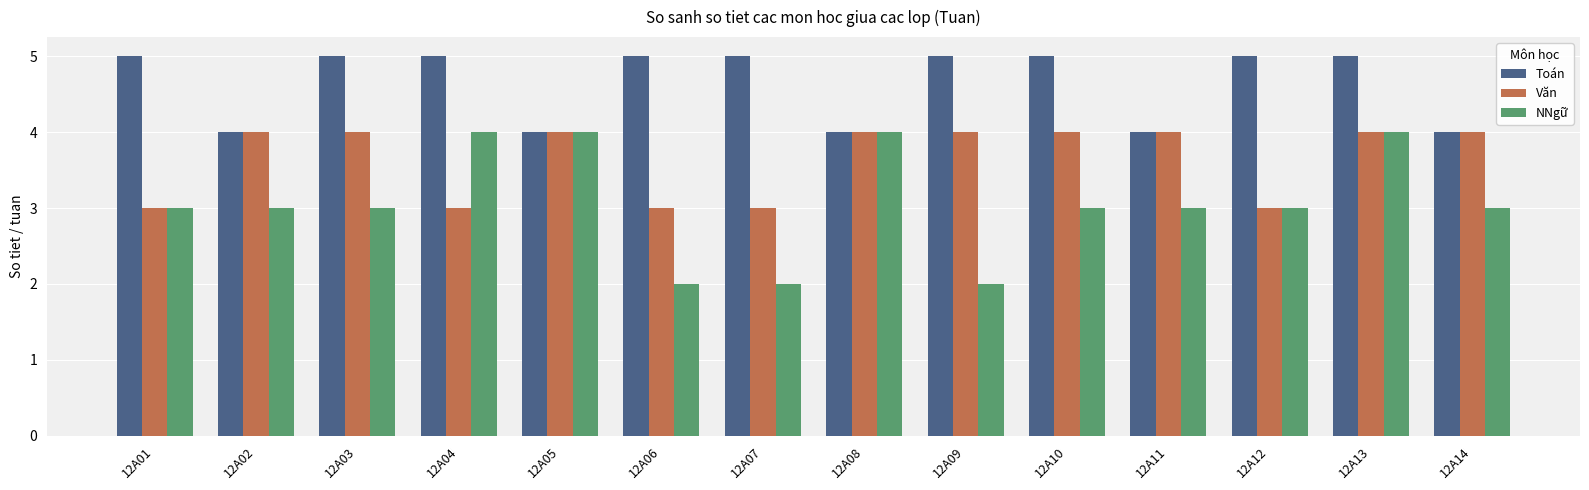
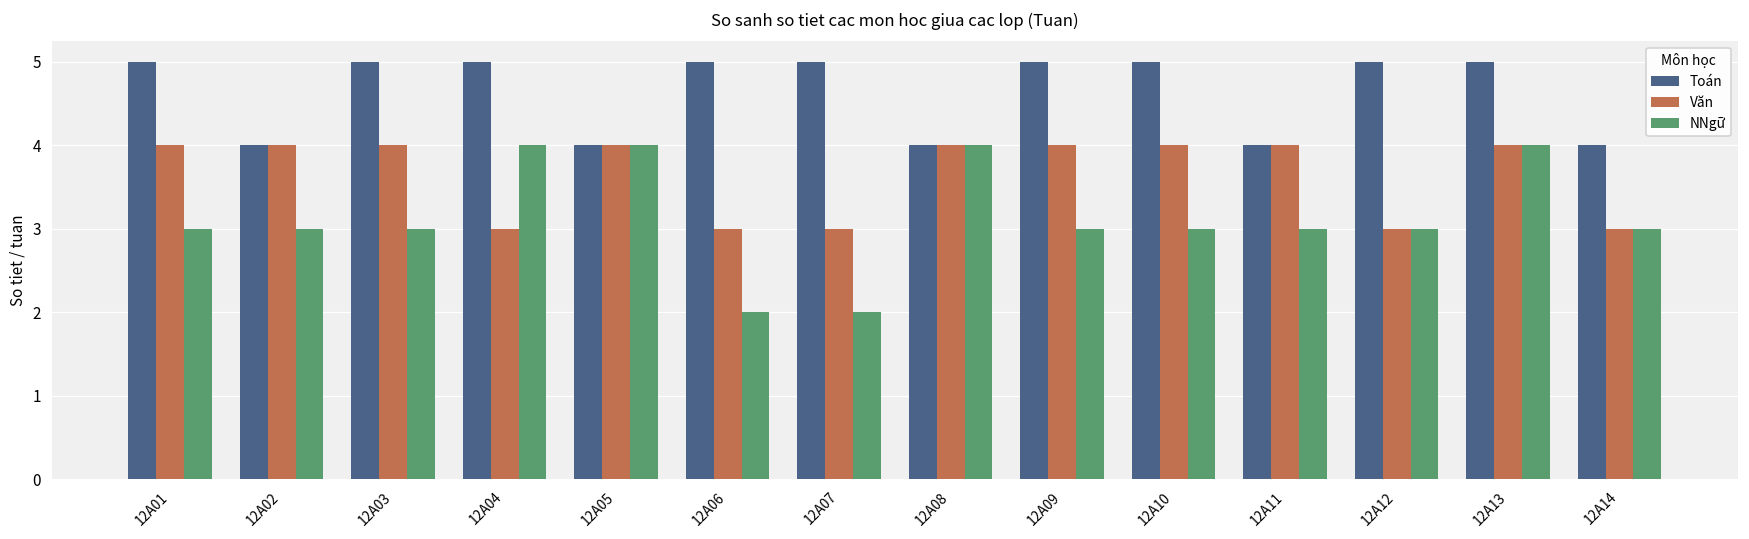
Văn, 12A01: 3 -> 4
NNgữ, 12A09: 2 -> 3
Văn, 12A14: 4 -> 3
